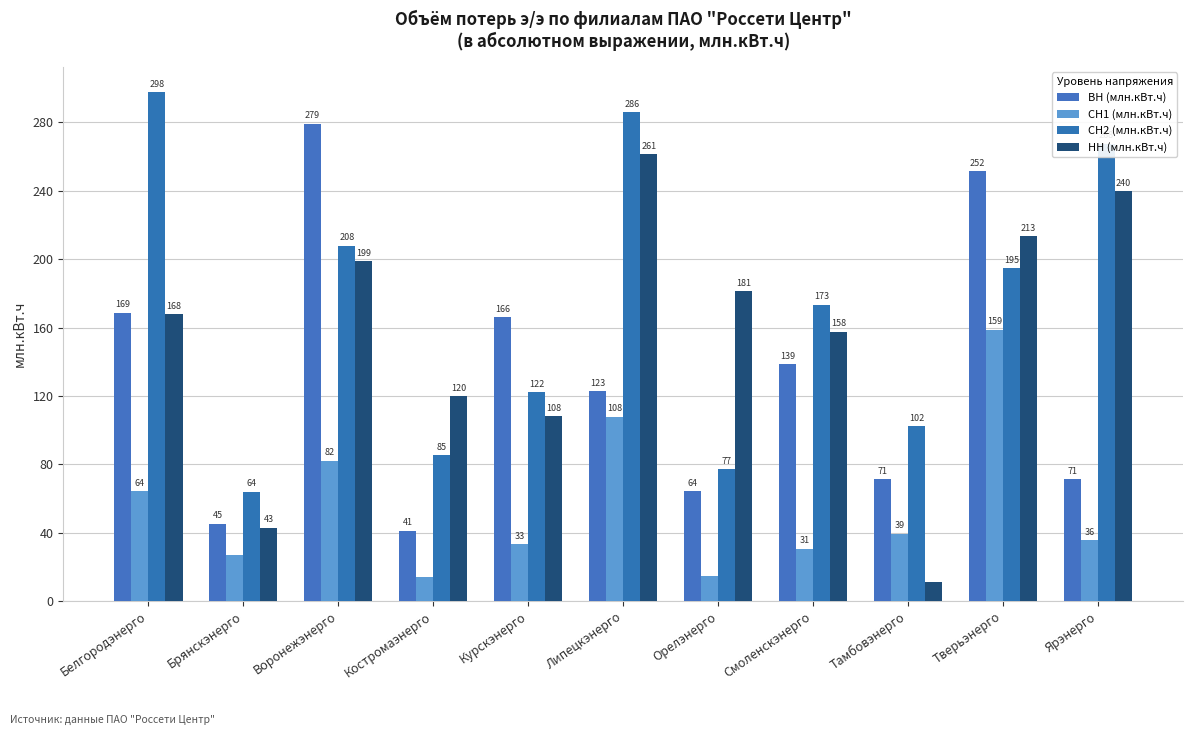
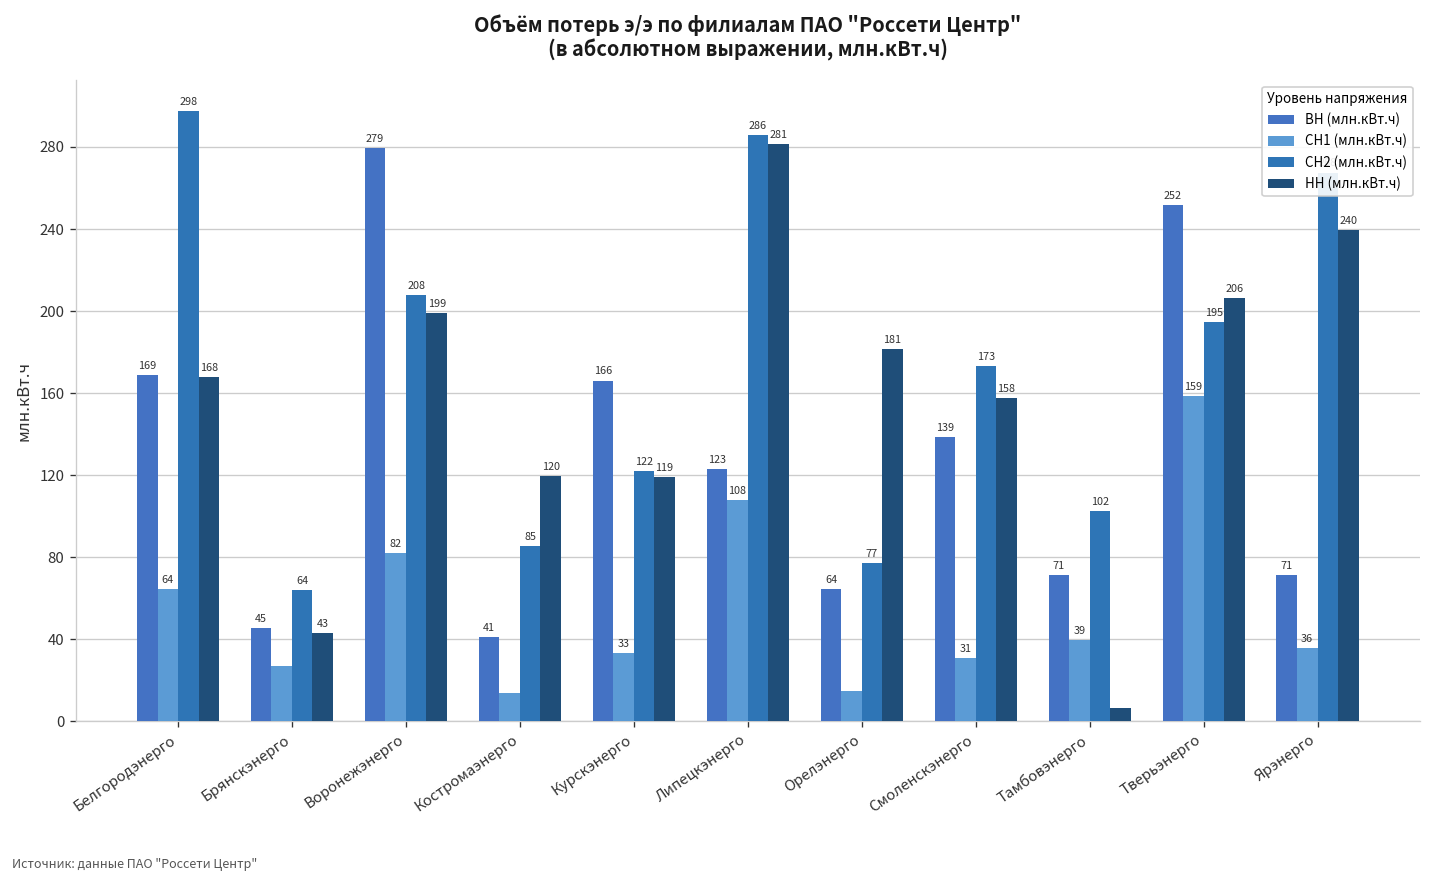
НН (млн.кВт.ч), Курскэнерго: 108 -> 119
НН (млн.кВт.ч), Липецкэнерго: 261 -> 281
НН (млн.кВт.ч), Тамбовэнерго: 11 -> 6
НН (млн.кВт.ч), Тверьэнерго: 213 -> 206
